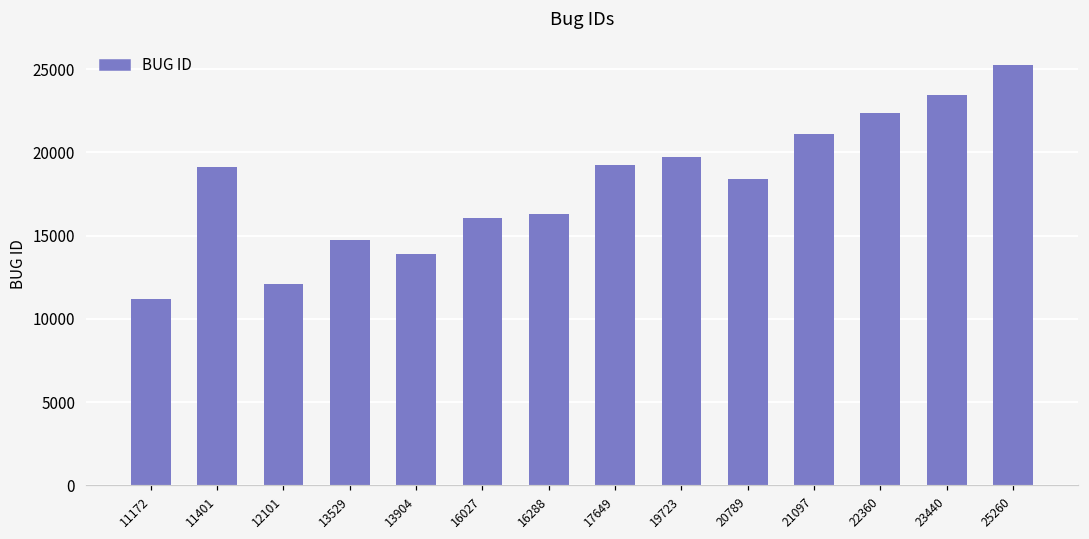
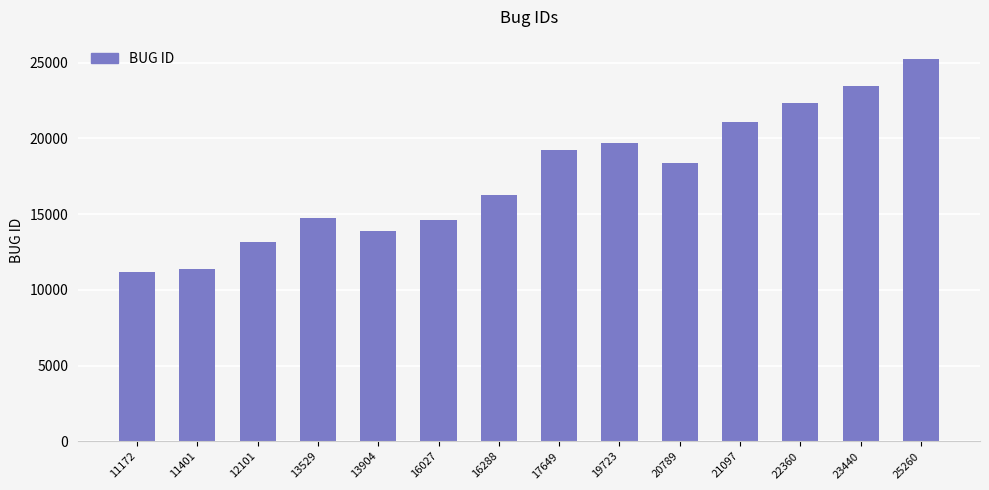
11401: 19100 -> 11400
12101: 12100 -> 13100
16027: 16000 -> 14600
